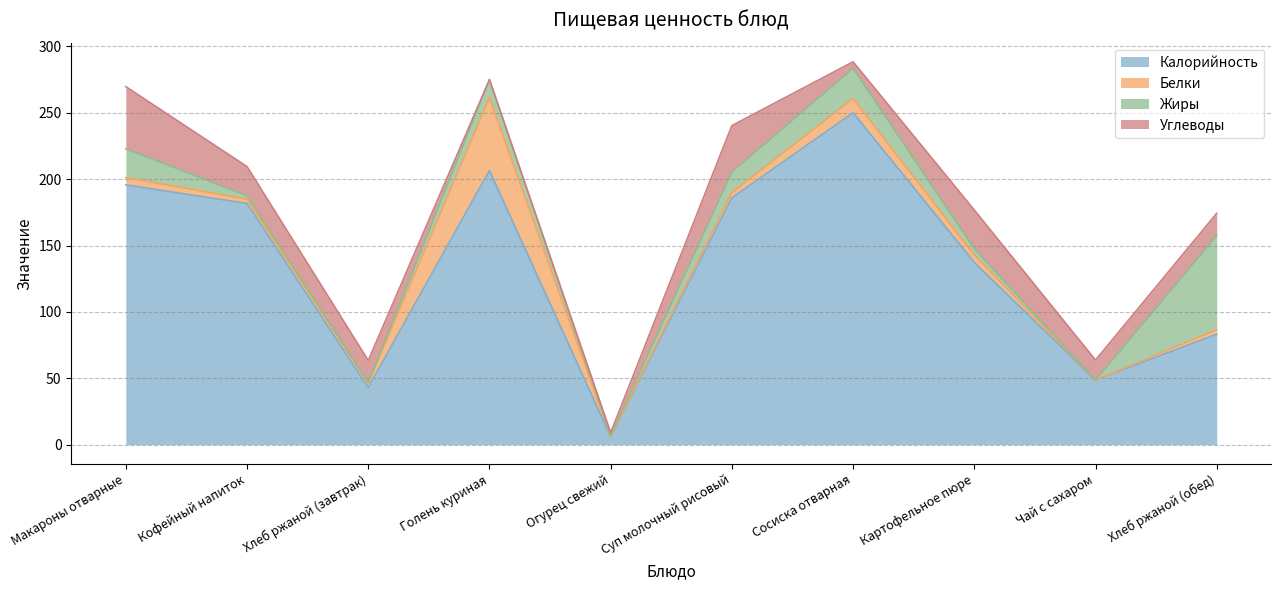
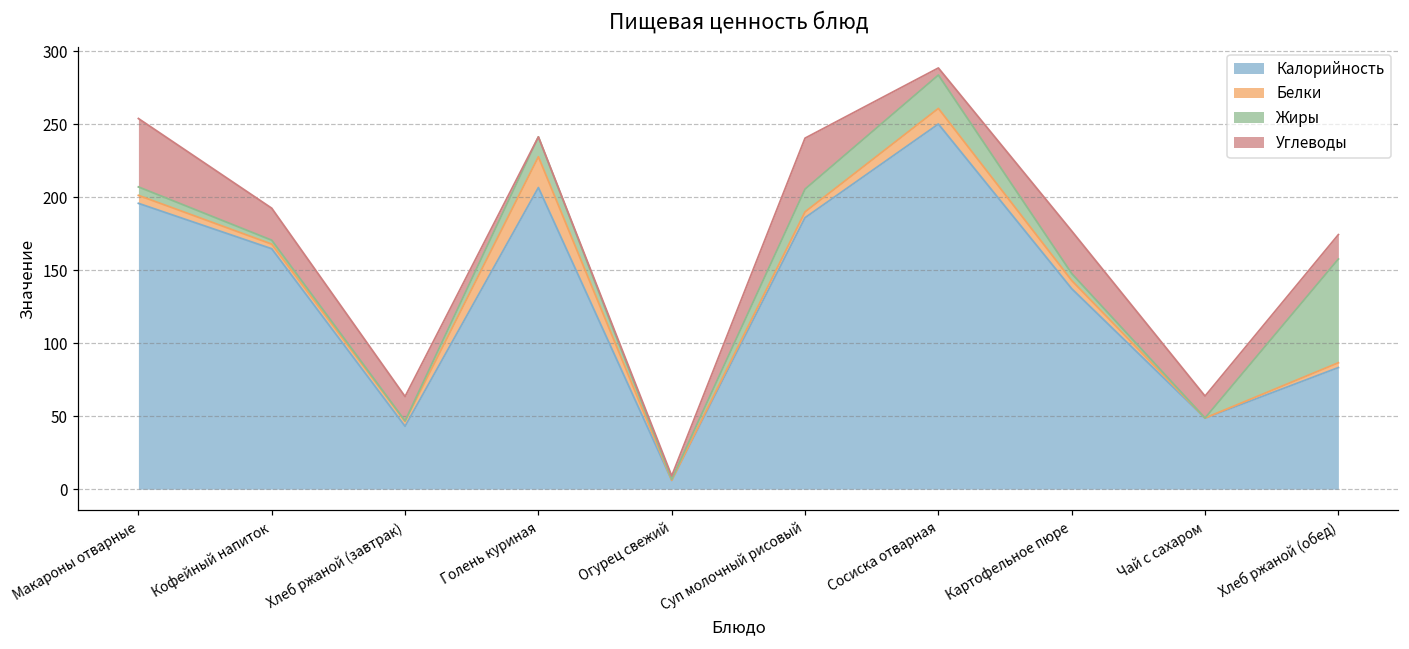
Жиры, Макароны отварные: 22 -> 6
Калорийность, Кофейный напиток: 182 -> 165
Белки, Голень куриная: 55 -> 21
